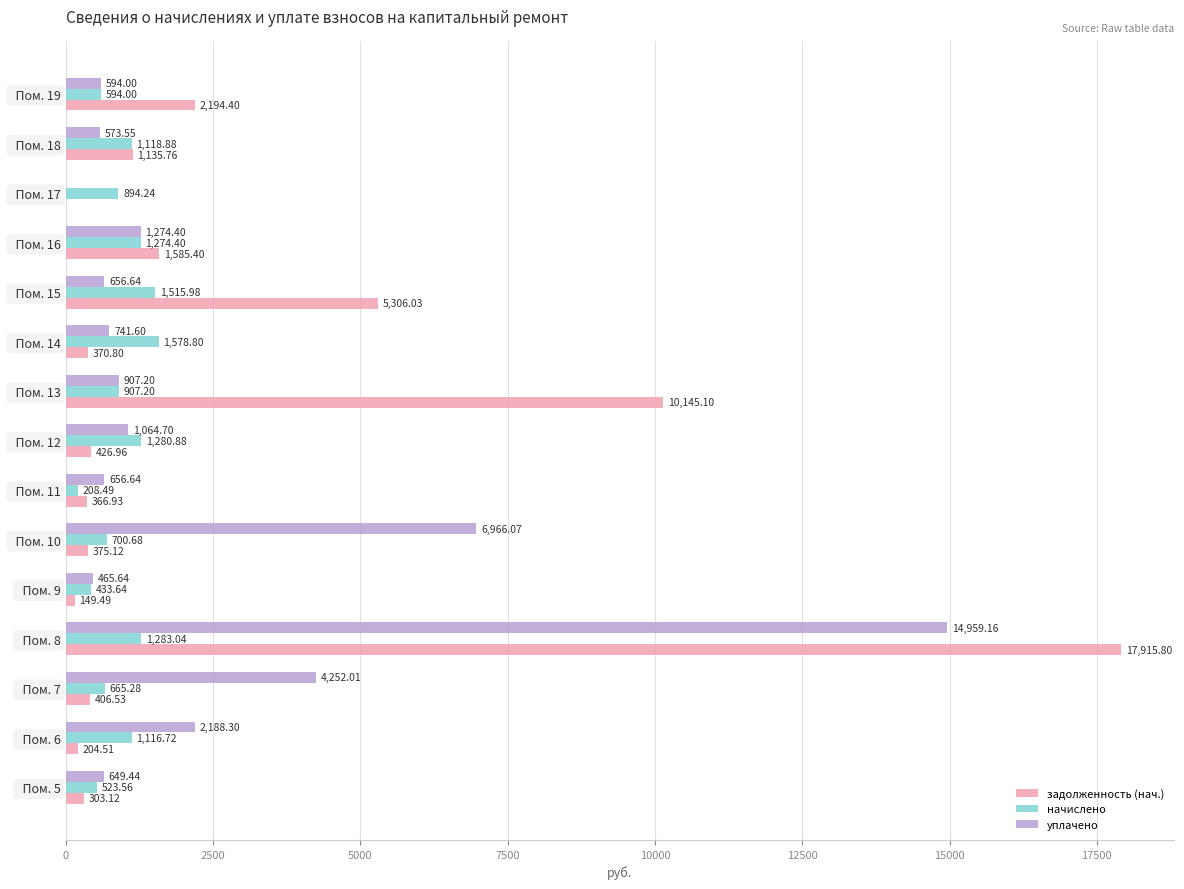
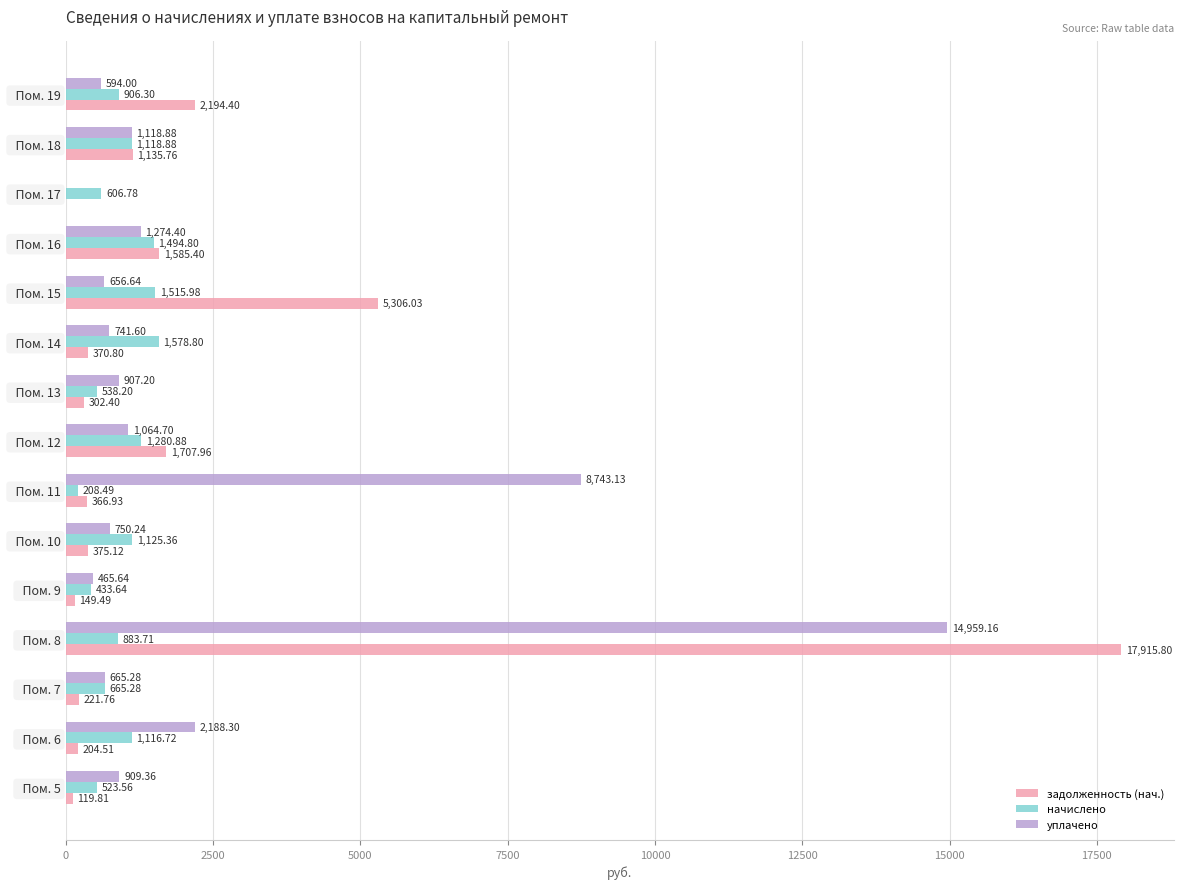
начислено, Пом. 19: 594.00 -> 906.30
уплачено, Пом. 18: 573.55 -> 1,118.88
начислено, Пом. 17: 894.24 -> 606.78
начислено, Пом. 16: 1,274.40 -> 1,494.80
начислено, Пом. 13: 907.20 -> 538.20
задолженность (нач.), Пом. 13: 10,145.10 -> 302.40
задолженность (нач.), Пом. 12: 426.96 -> 1,707.96
уплачено, Пом. 11: 656.64 -> 8,743.13
уплачено, Пом. 10: 6,966.07 -> 750.24
начислено, Пом. 10: 700.68 -> 1,125.36
начислено, Пом. 8: 1,283.04 -> 883.71
уплачено, Пом. 7: 4,252.01 -> 665.28
задолженность (нач.), Пом. 7: 406.53 -> 221.76
уплачено, Пом. 5: 649.44 -> 909.36
задолженность (нач.), Пом. 5: 303.12 -> 119.81
